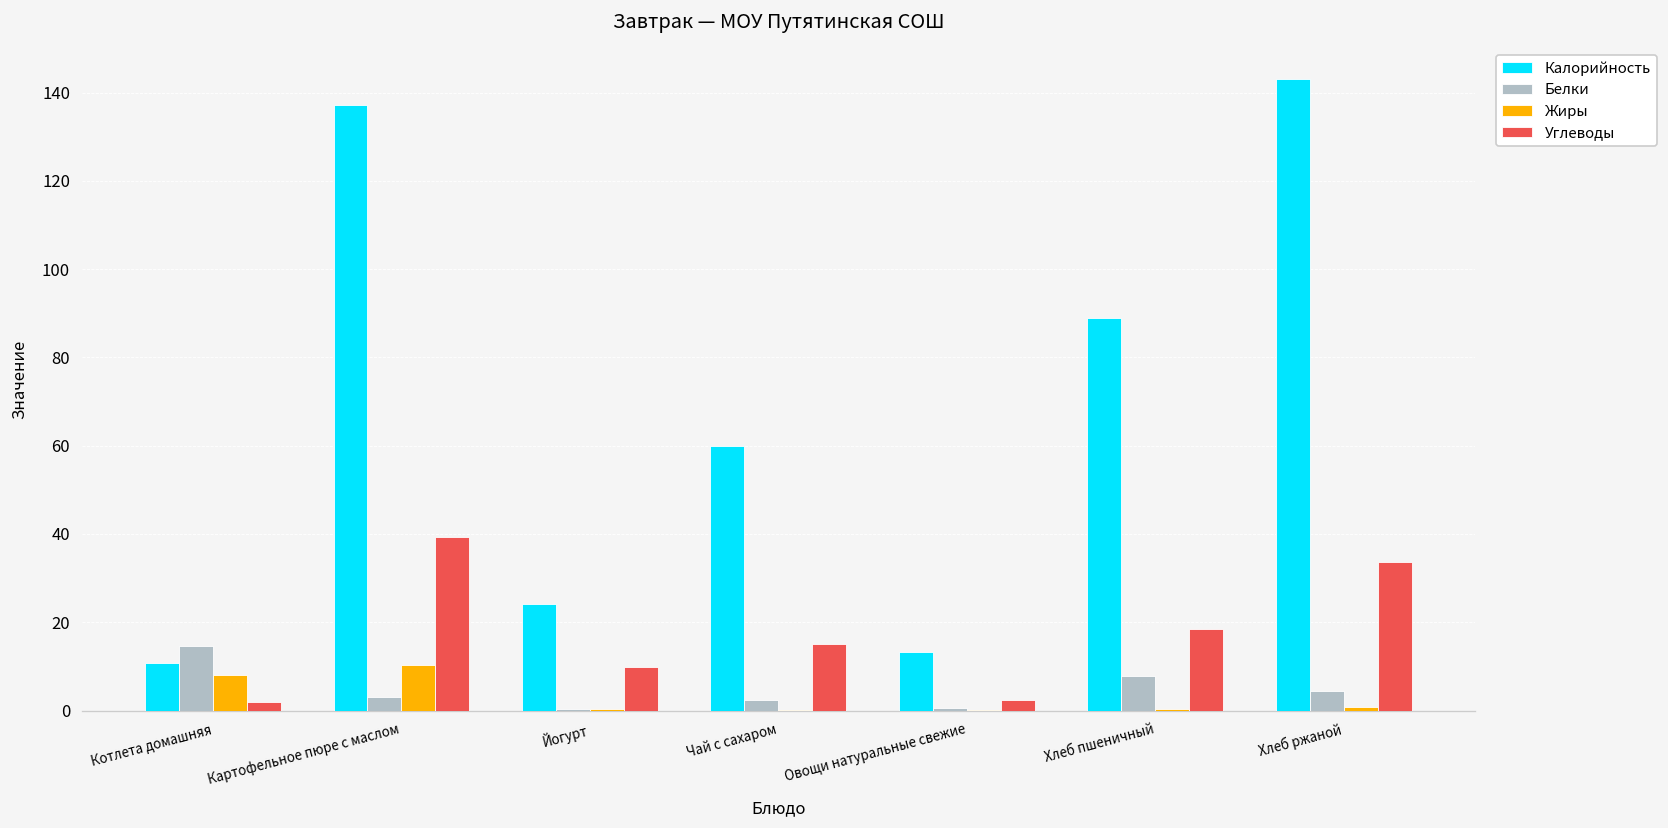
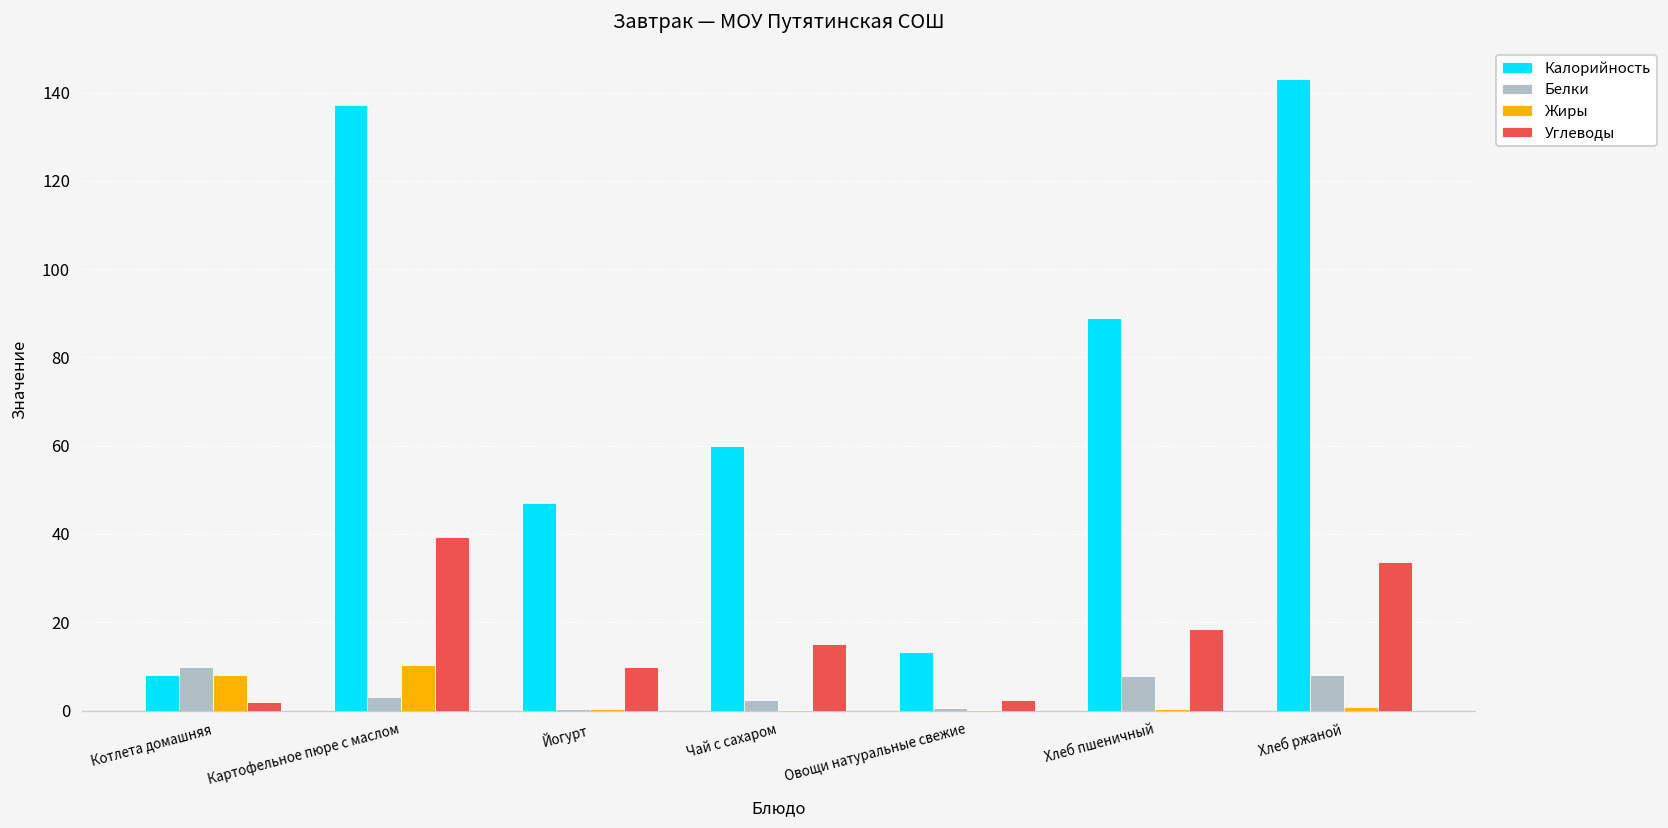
Калорийность, Котлета домашняя: 11 -> 8
Белки, Котлета домашняя: 15 -> 10
Калорийность, Йогурт: 24 -> 47
Белки, Хлеб ржаной: 4 -> 8
